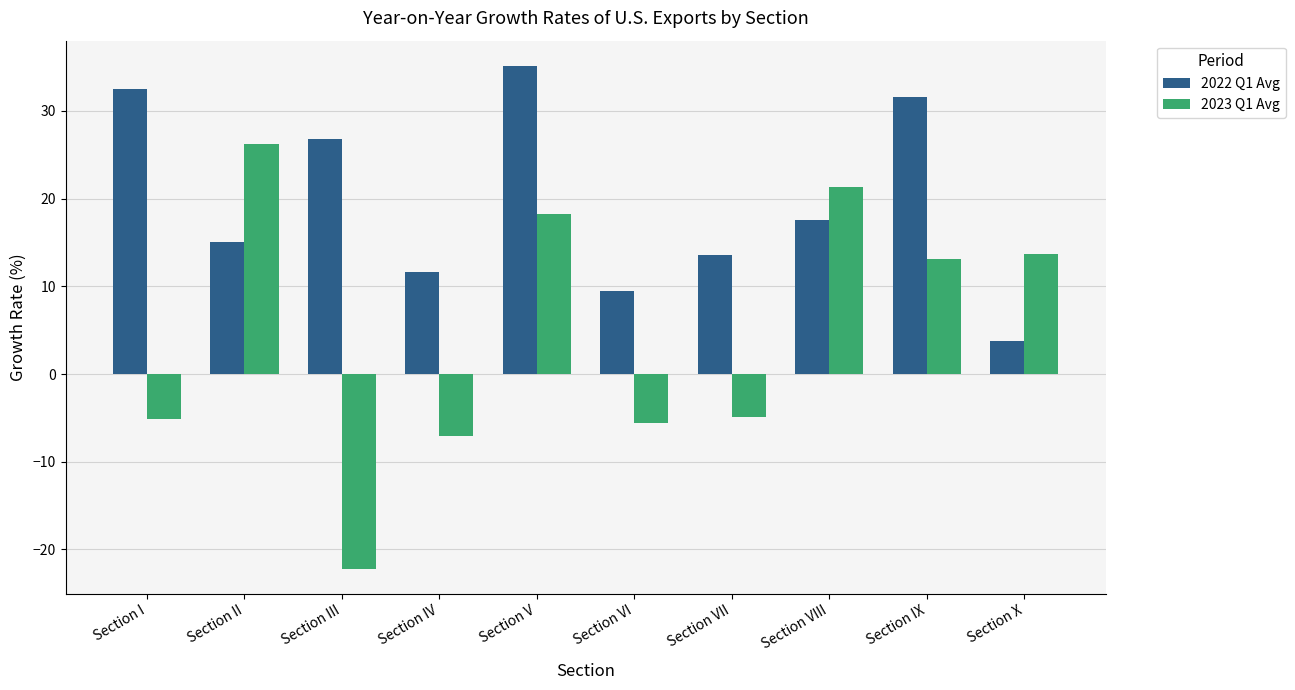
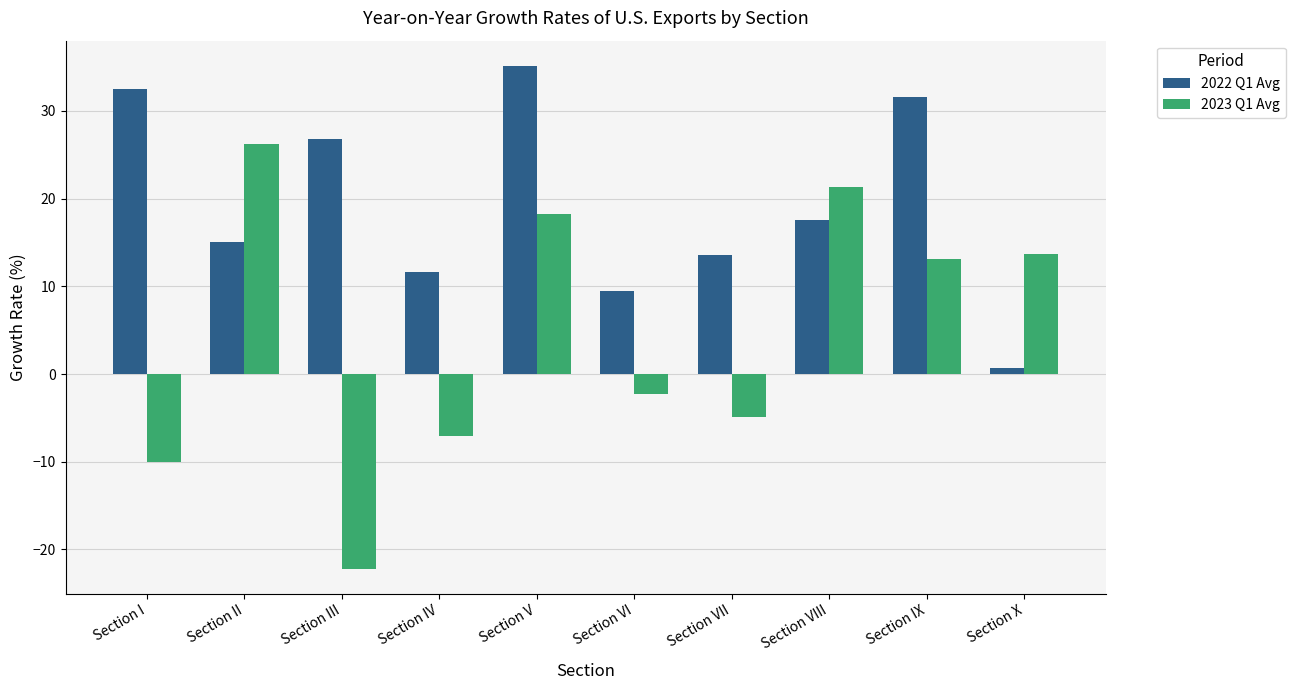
2023 Q1 Avg, Section I: -5 -> -10
2023 Q1 Avg, Section VI: -6 -> -2
2022 Q1 Avg, Section X: 4 -> 1
